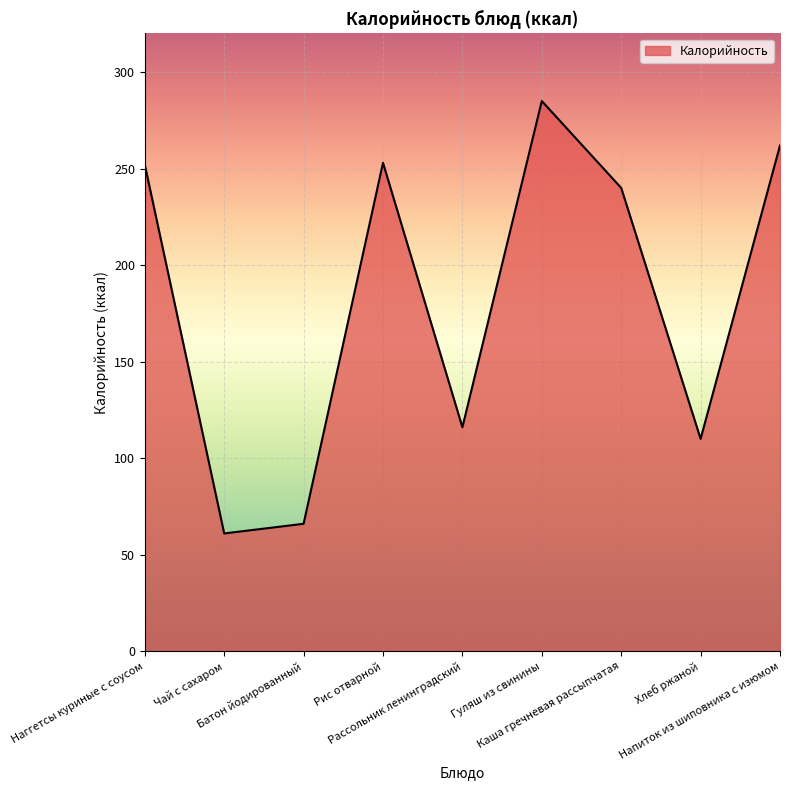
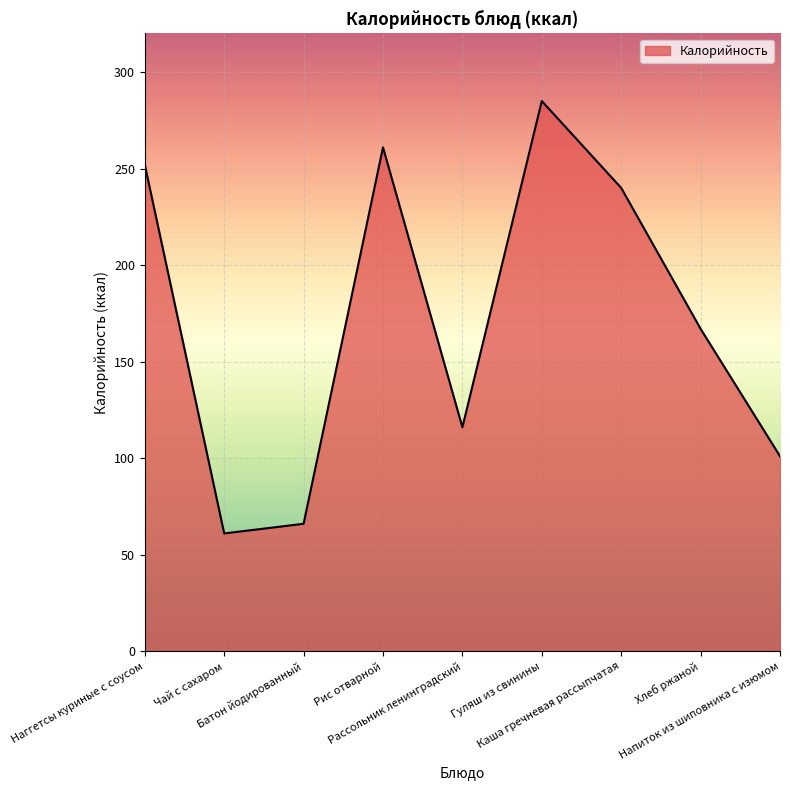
Рис отварной: 253 -> 261
Хлеб ржаной: 110 -> 167
Напиток из шиповника с изюмом: 262 -> 101
